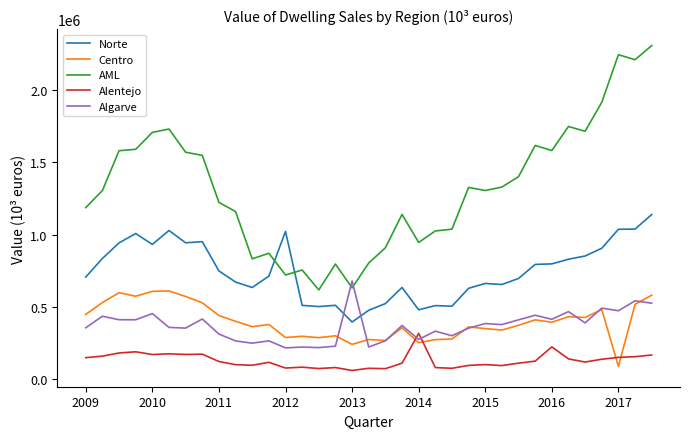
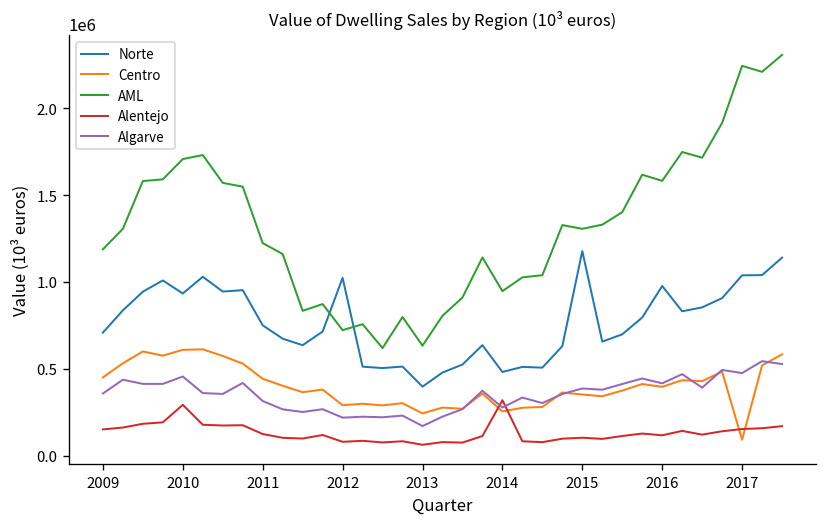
Alentejo, 2010: 170000 -> 290000
Algarve, 2013: 680000 -> 170000
Norte, 2015: 660000 -> 1180000
Norte, 2016: 800000 -> 980000
Alentejo, 2016: 230000 -> 120000
